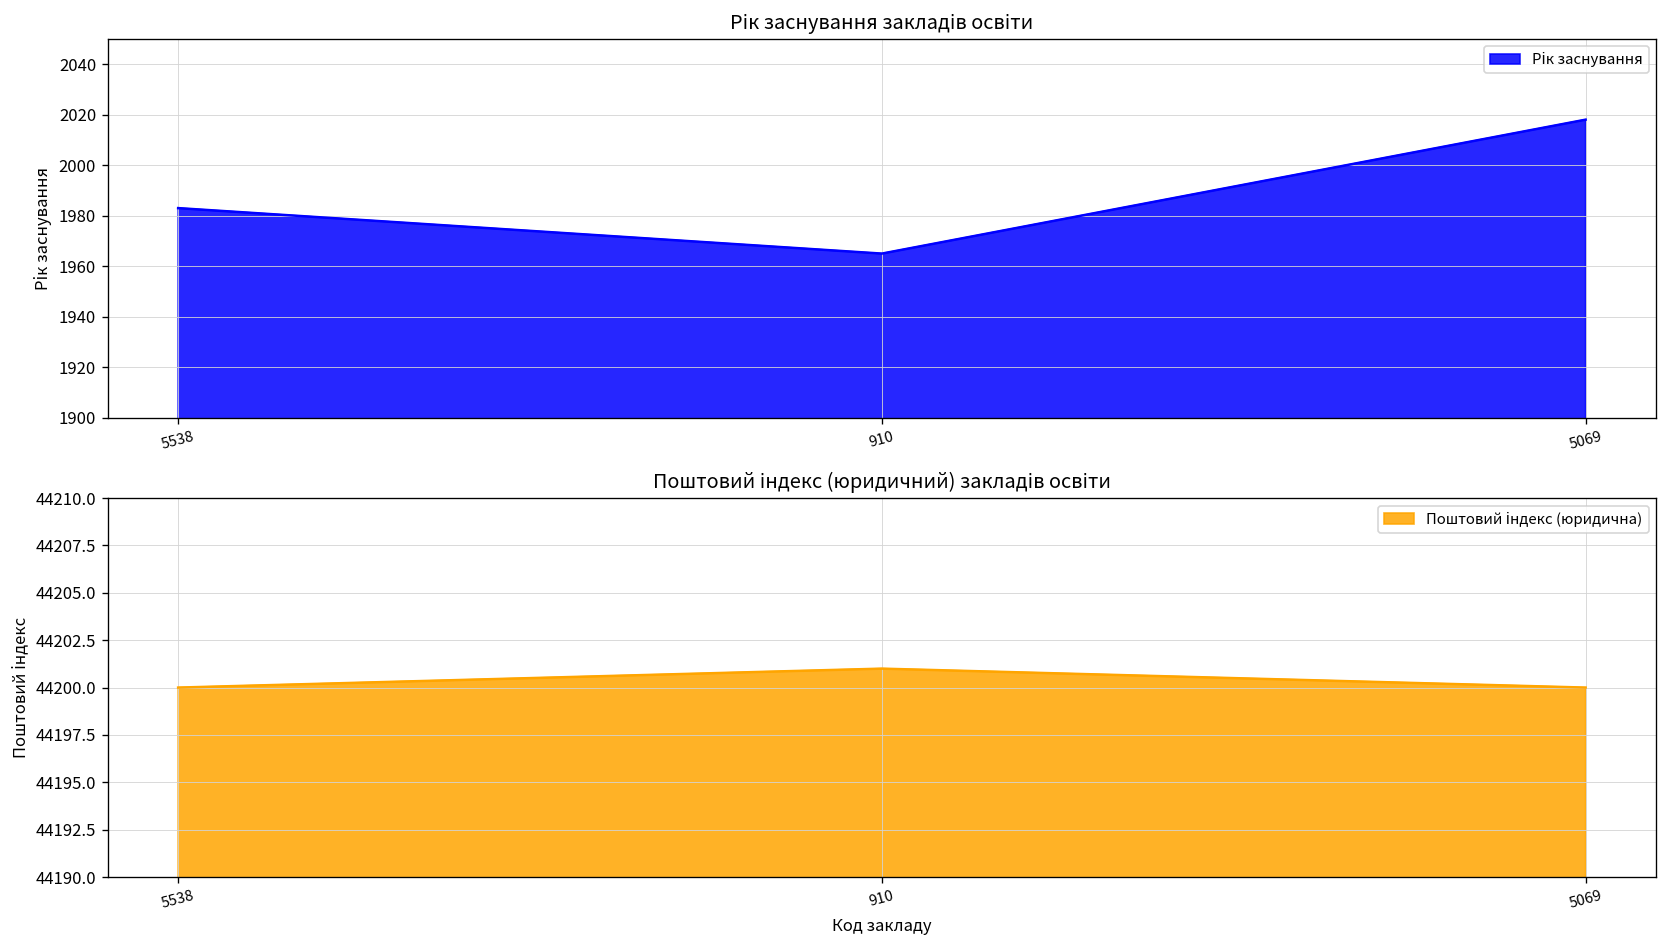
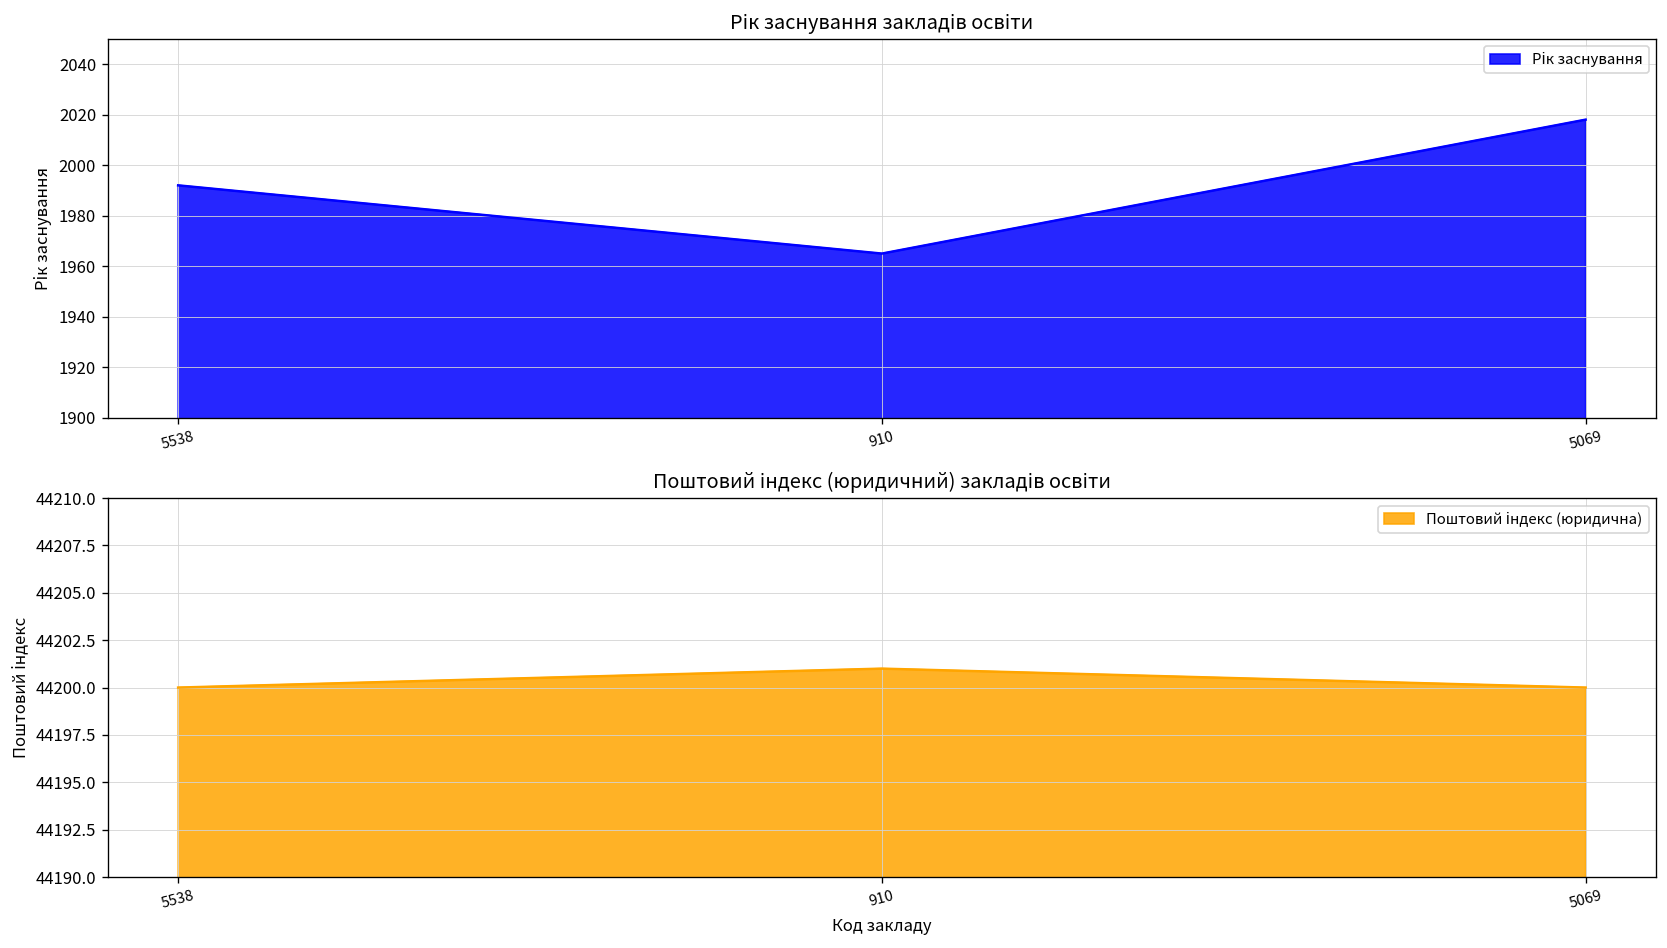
Рік заснування закладів освіти, 5538: 1983 -> 1992
